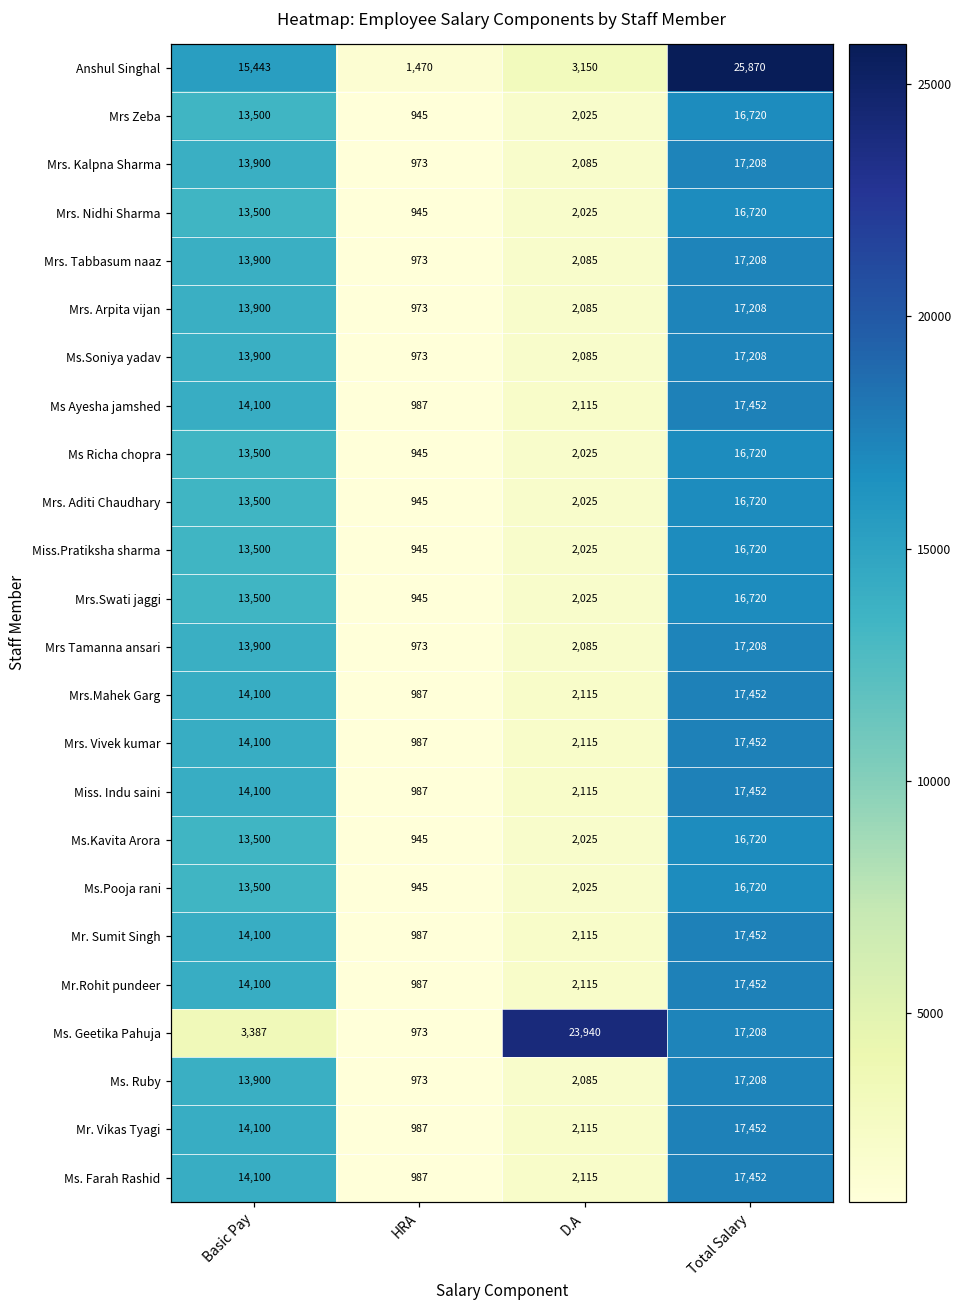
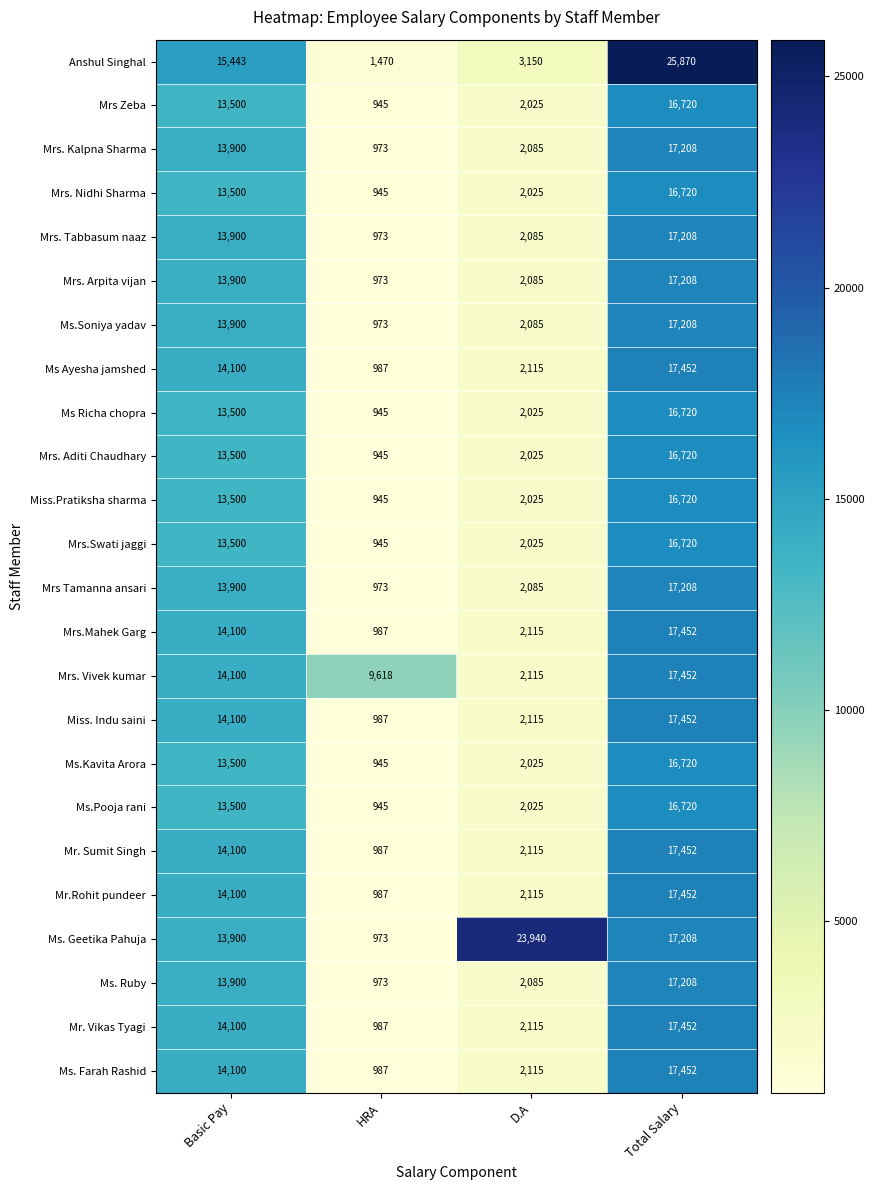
Mrs. Vivek kumar, HRA: 987 -> 9,618
Ms. Geetika Pahuja, Basic Pay: 3,387 -> 13,900
